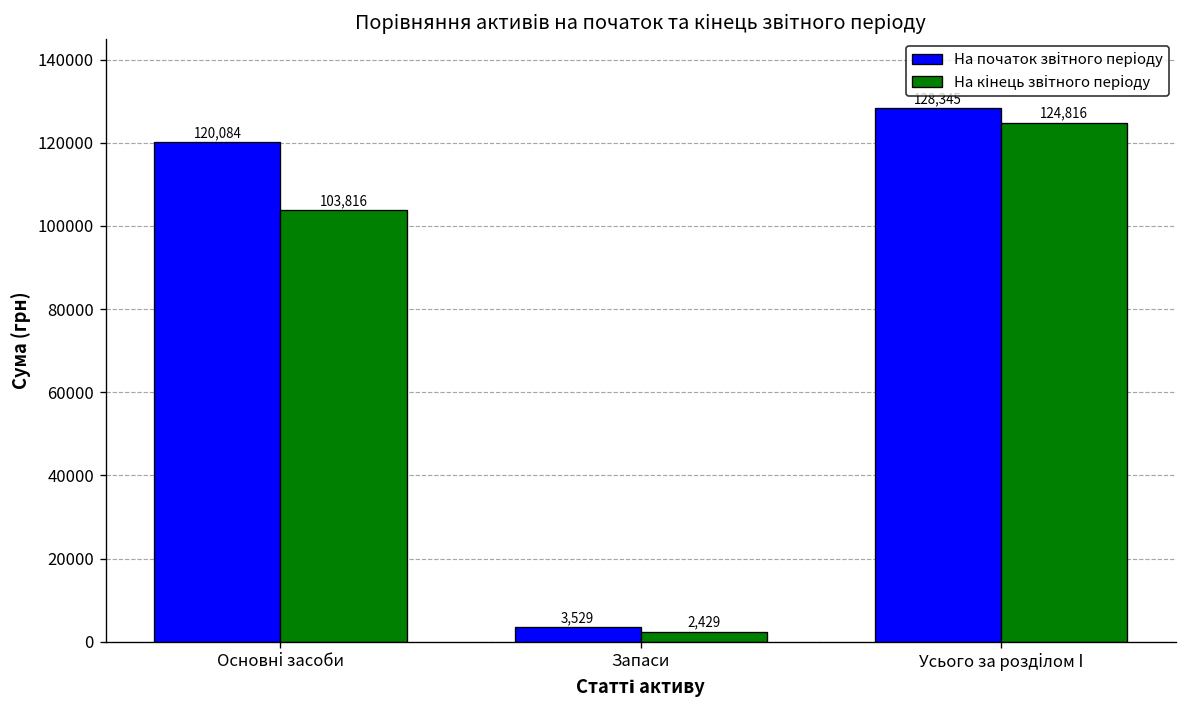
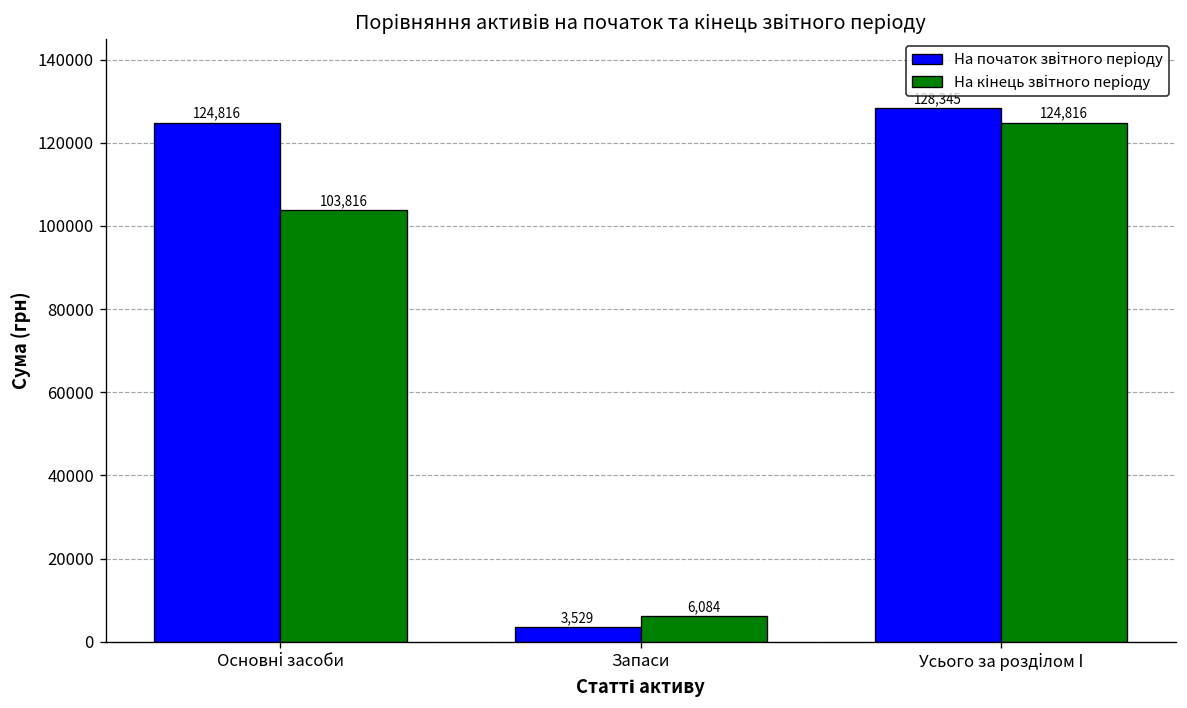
На початок звітного періоду, Основні засоби: 120,084 -> 124,816
На кінець звітного періоду, Запаси: 2,429 -> 6,084
